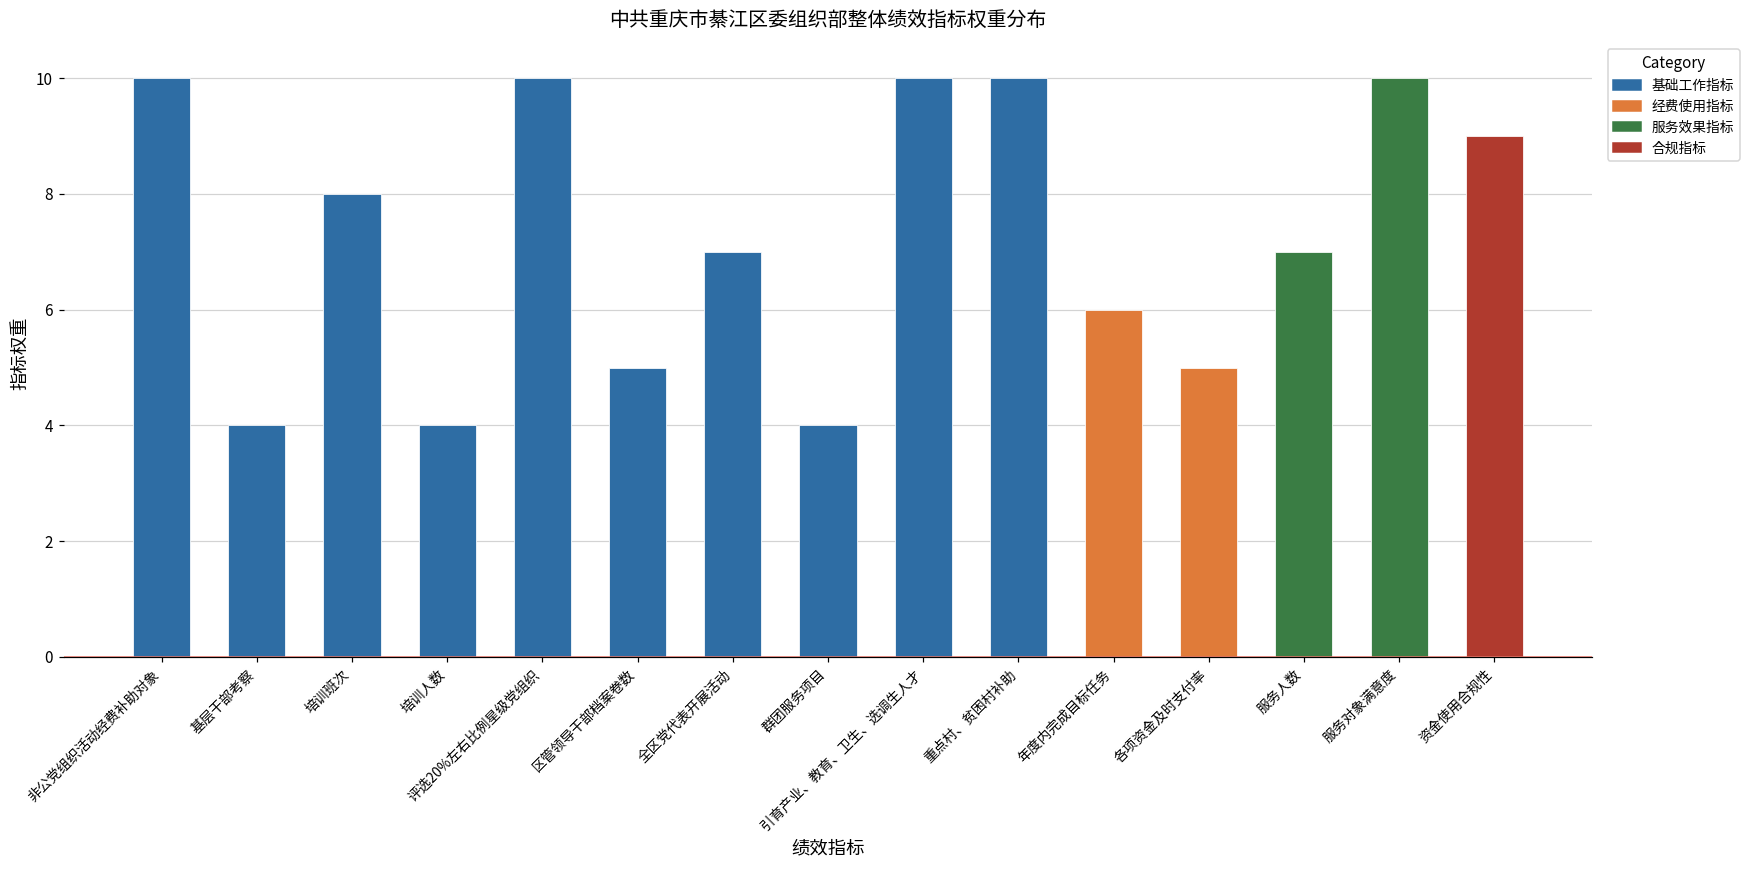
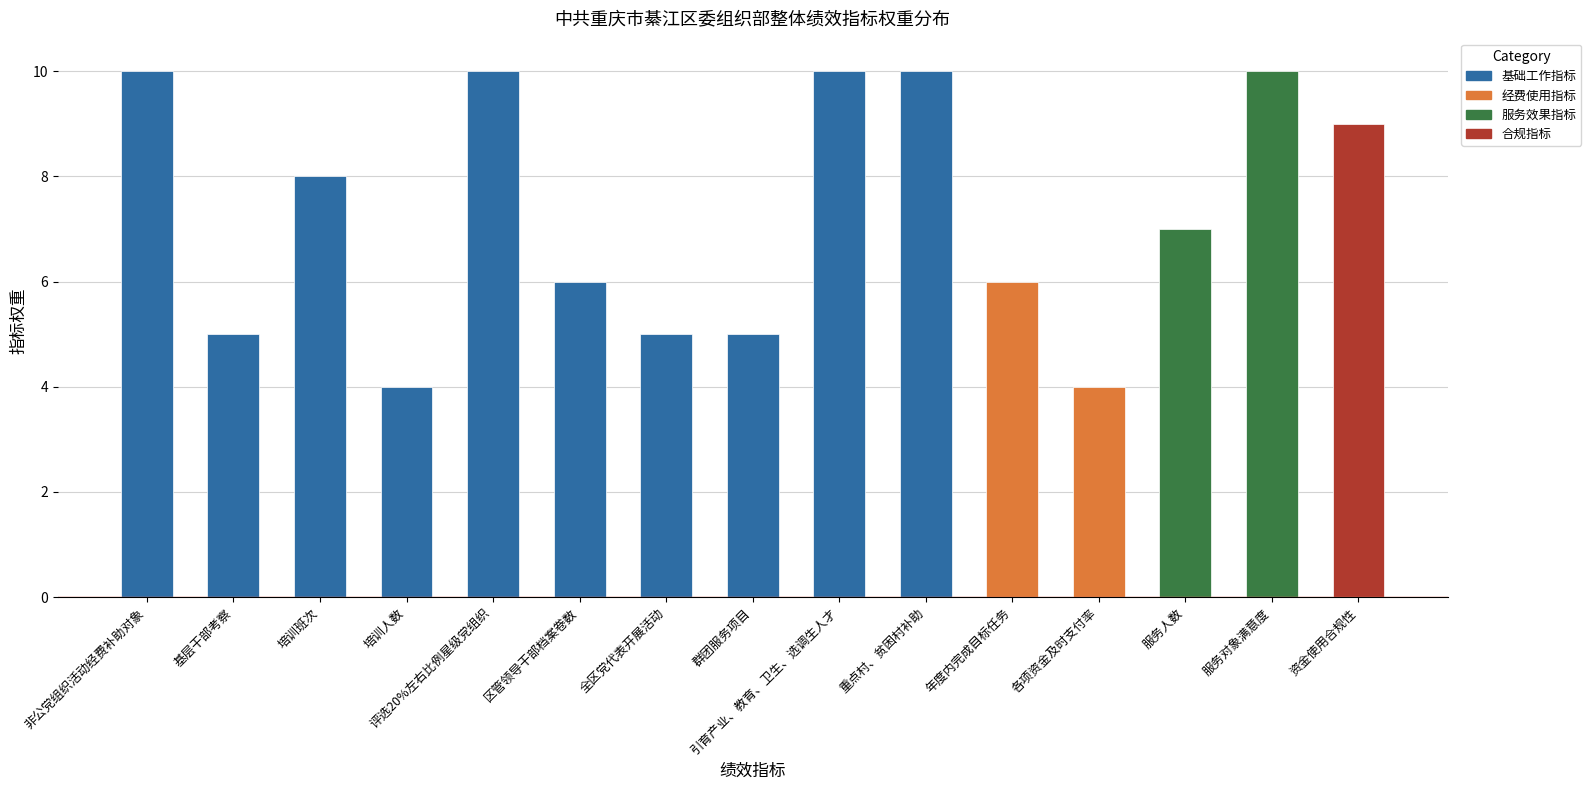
基层干部考察: 4 -> 5
区管领导干部档案卷数: 5 -> 6
全区党代表开展活动: 7 -> 5
群团服务项目: 4 -> 5
各项资金及时支付率: 5 -> 4
